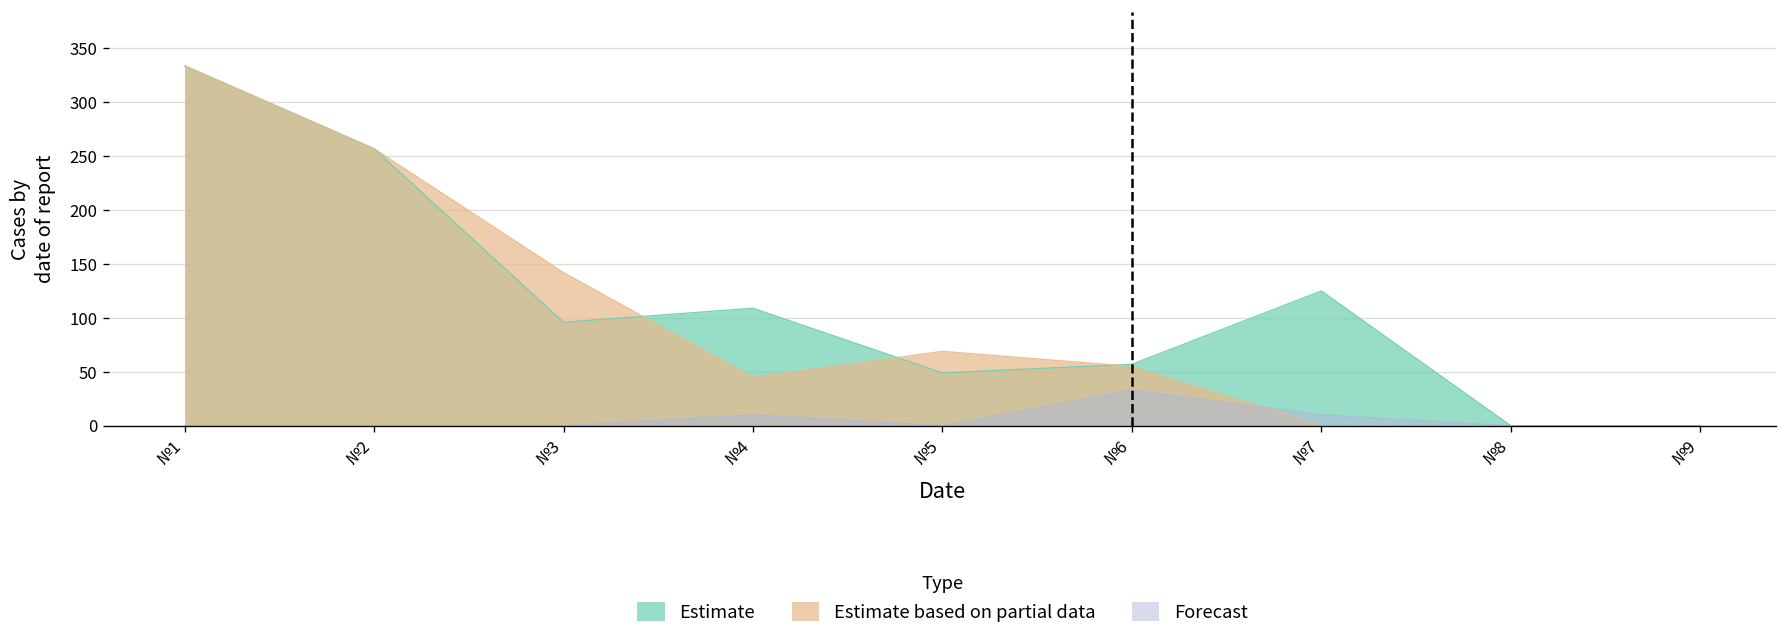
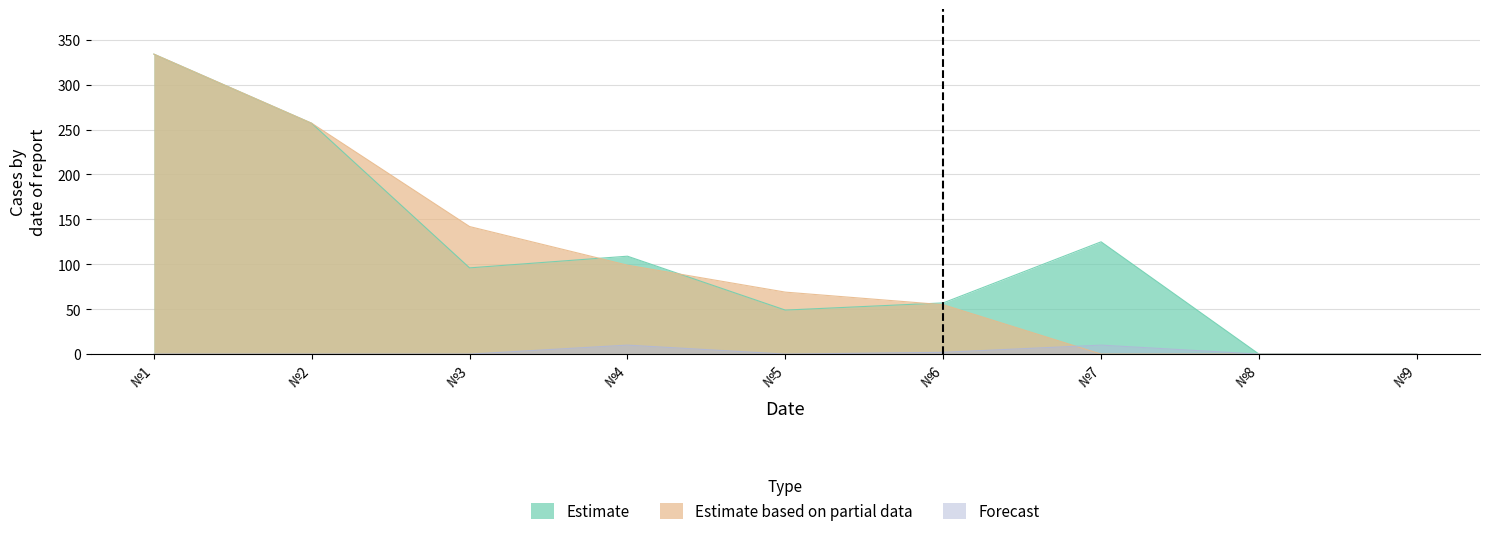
Estimate based on partial data, №4: 50 -> 100
Forecast, №6: 30 -> 0
